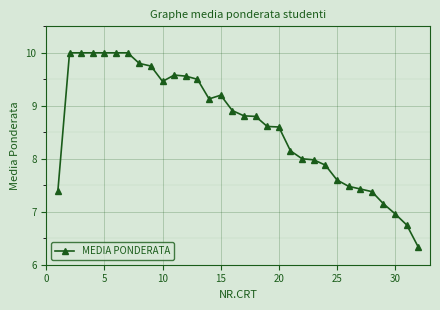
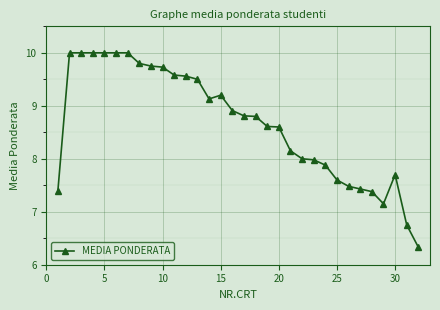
10: 9.5 -> 9.7
30: 7.0 -> 7.7
